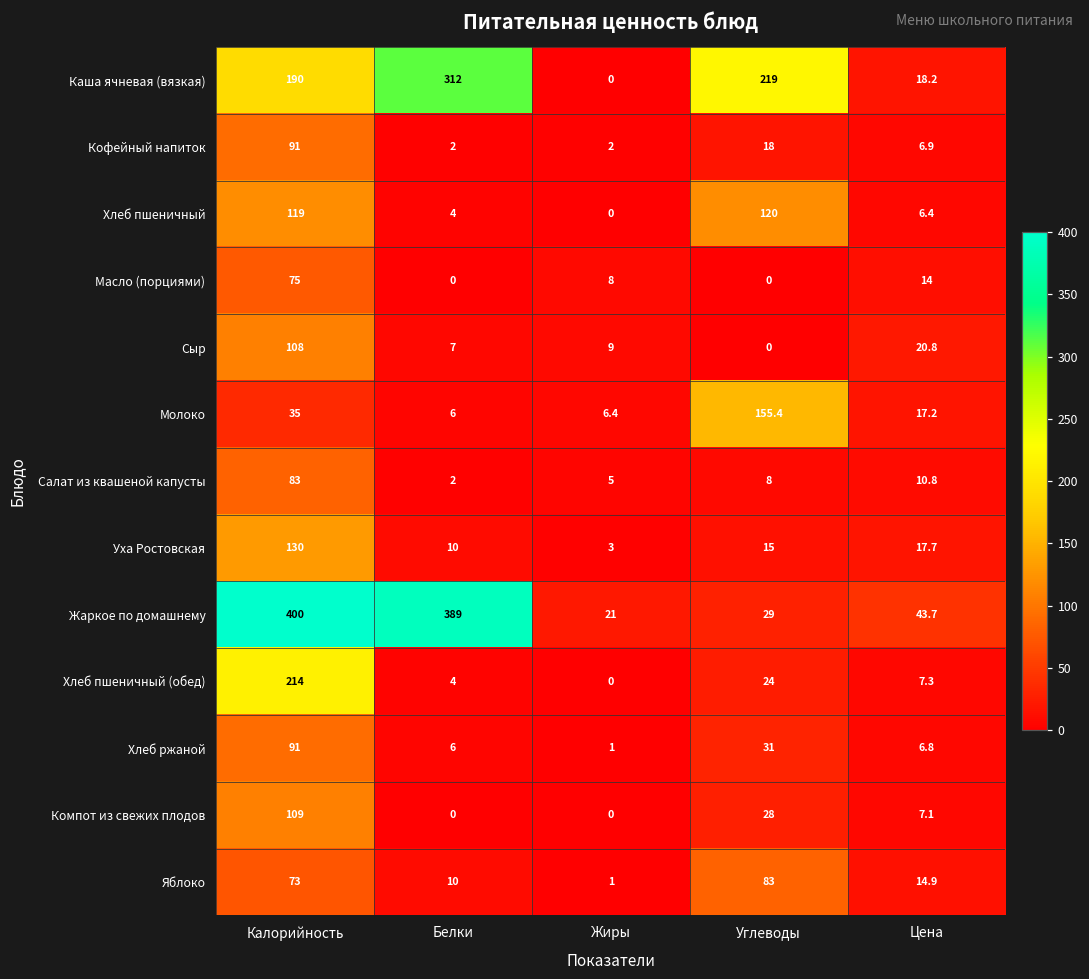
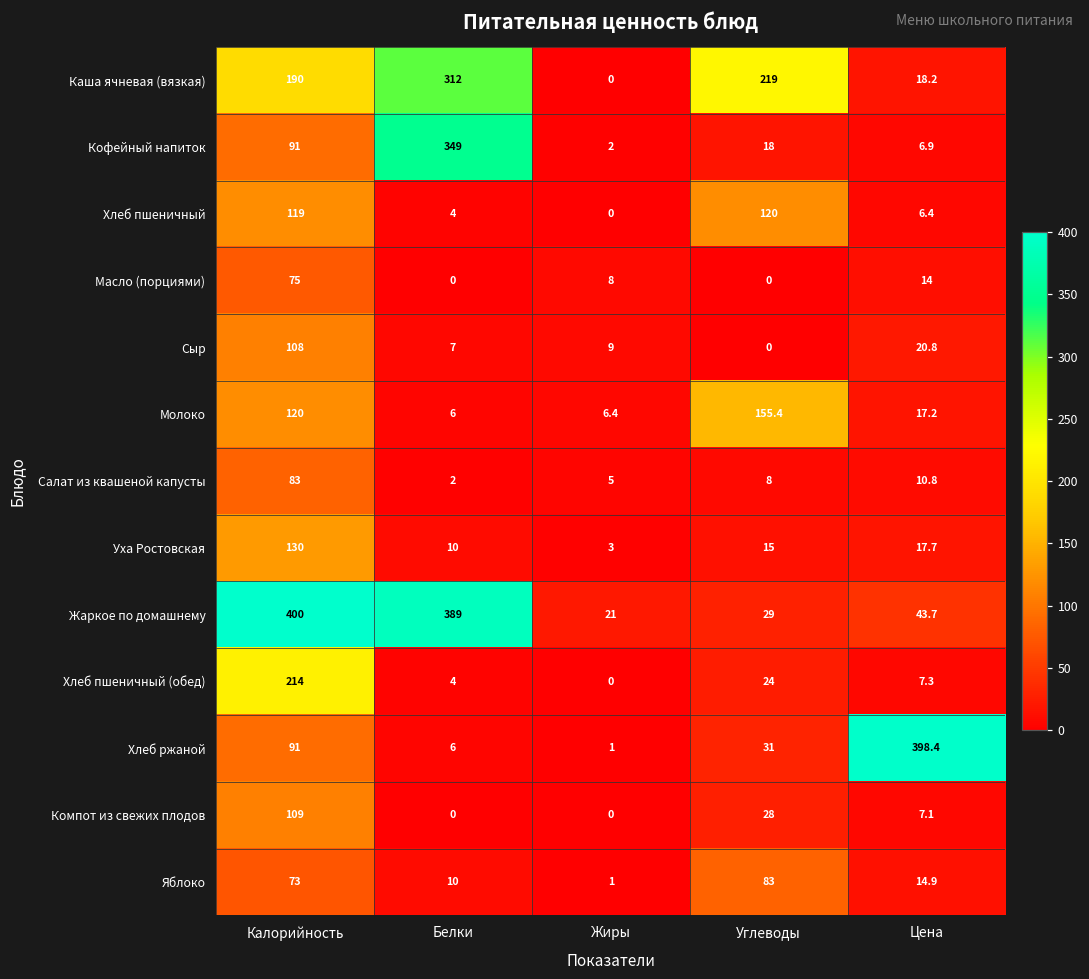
Кофейный напиток, Белки: 2 -> 349
Молоко, Калорийность: 35 -> 120
Хлеб ржаной, Цена: 6.8 -> 398.4
